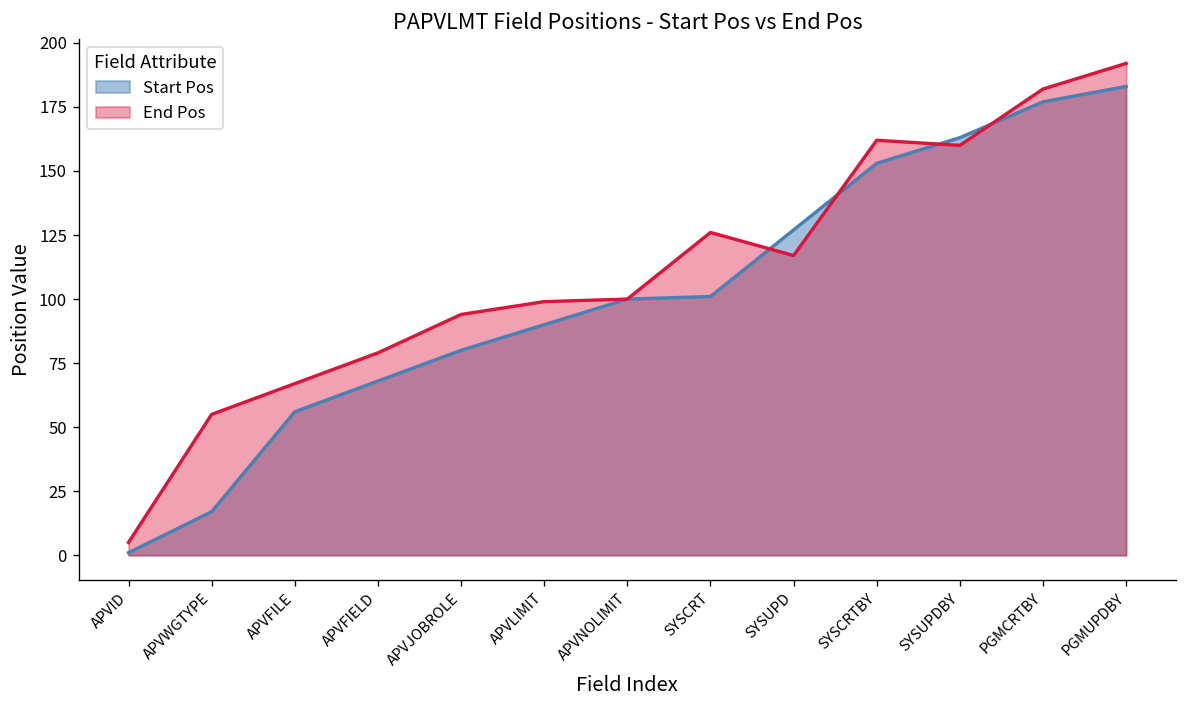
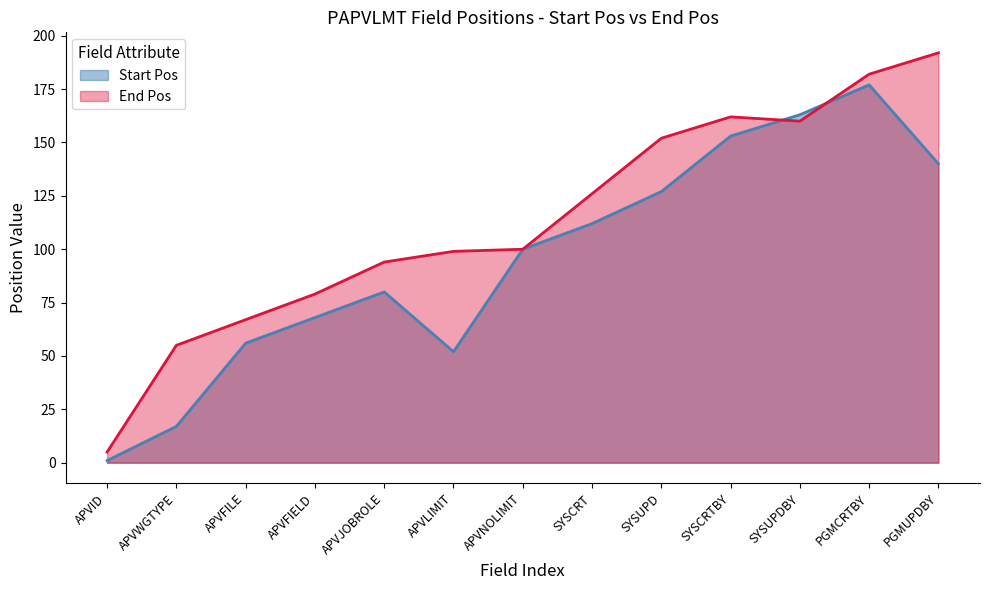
Start Pos, APVLIMIT: 90 -> 52
Start Pos, SYSCRT: 101 -> 112
End Pos, SYSUPD: 117 -> 152
Start Pos, PGMUPDBY: 183 -> 140
